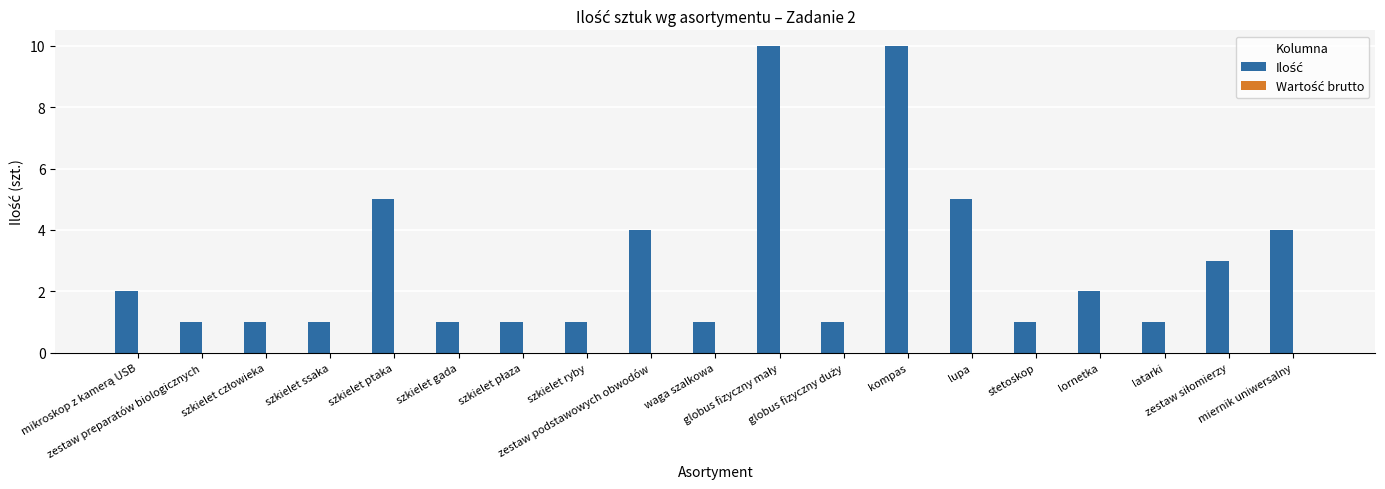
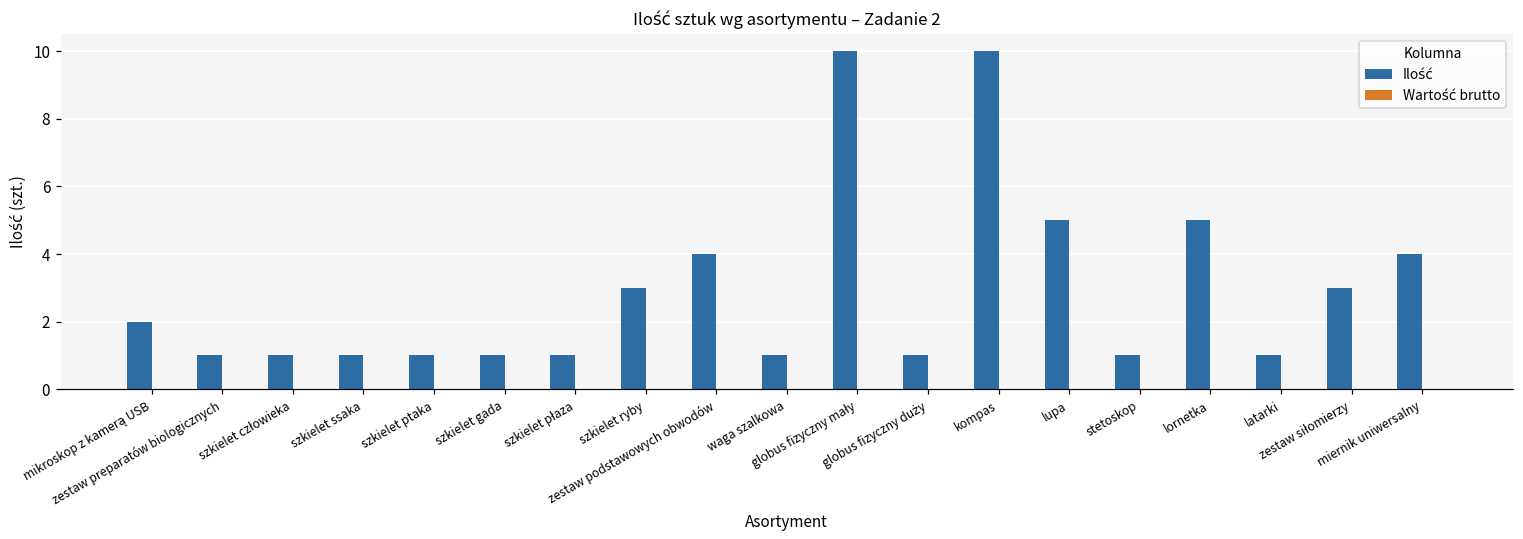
Ilość, szkielet ptaka: 5 -> 1
Ilość, szkielet ryby: 1 -> 3
Ilość, lornetka: 2 -> 5
